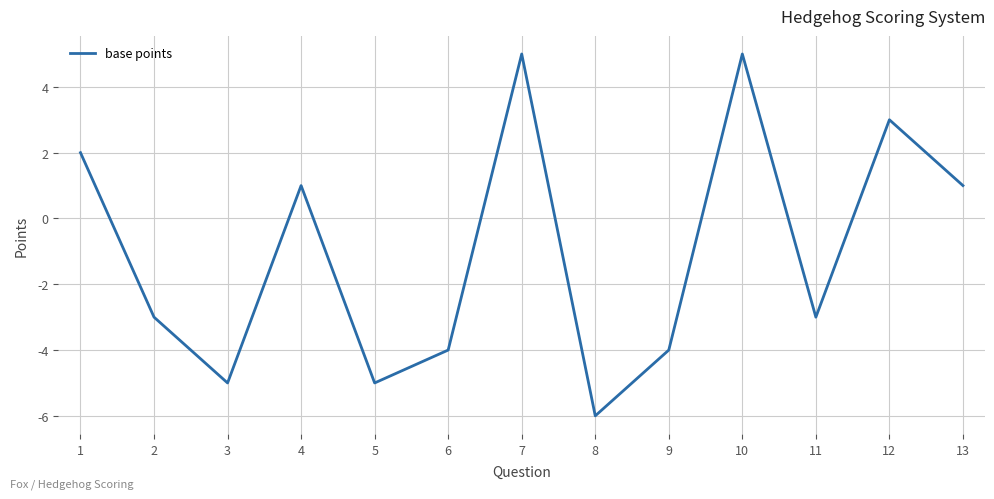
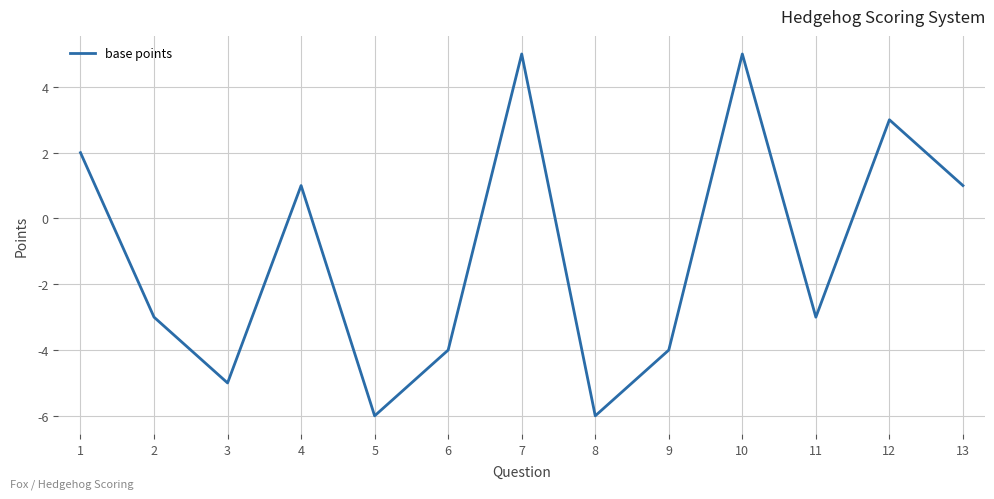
5: -5 -> -6
